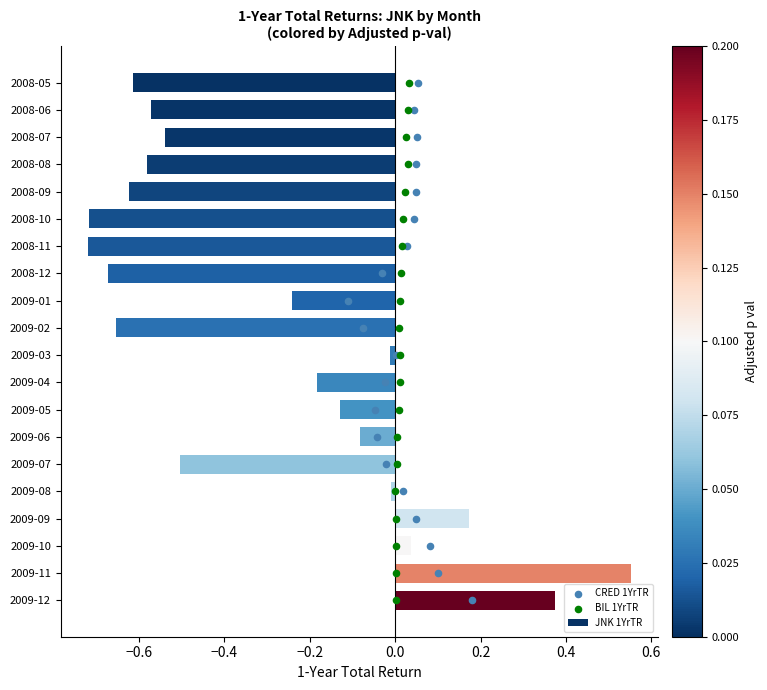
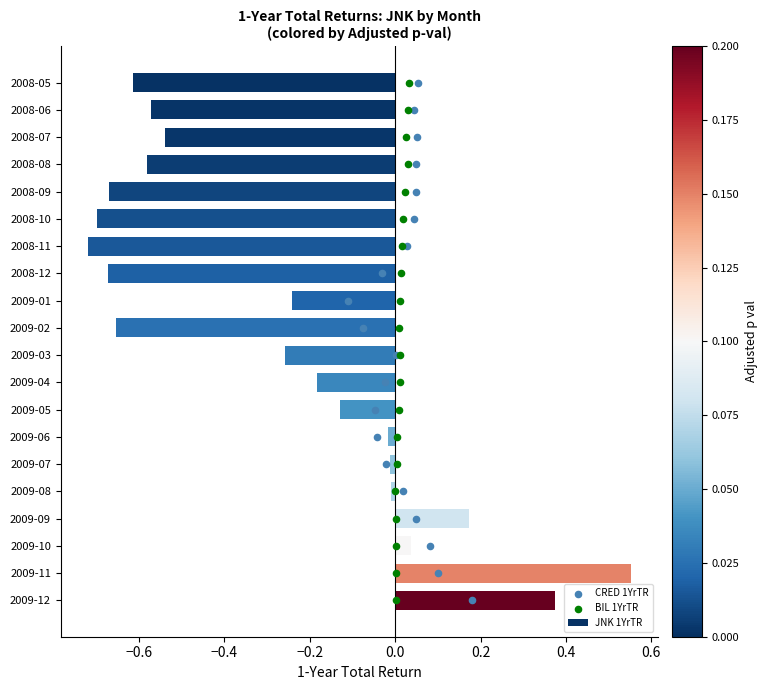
JNK 1YrTR, 2008-09: -0.62 -> -0.67
JNK 1YrTR, 2008-10: -0.72 -> -0.70
JNK 1YrTR, 2009-03: -0.01 -> -0.26
JNK 1YrTR, 2009-06: -0.08 -> -0.02
JNK 1YrTR, 2009-07: -0.50 -> -0.01
